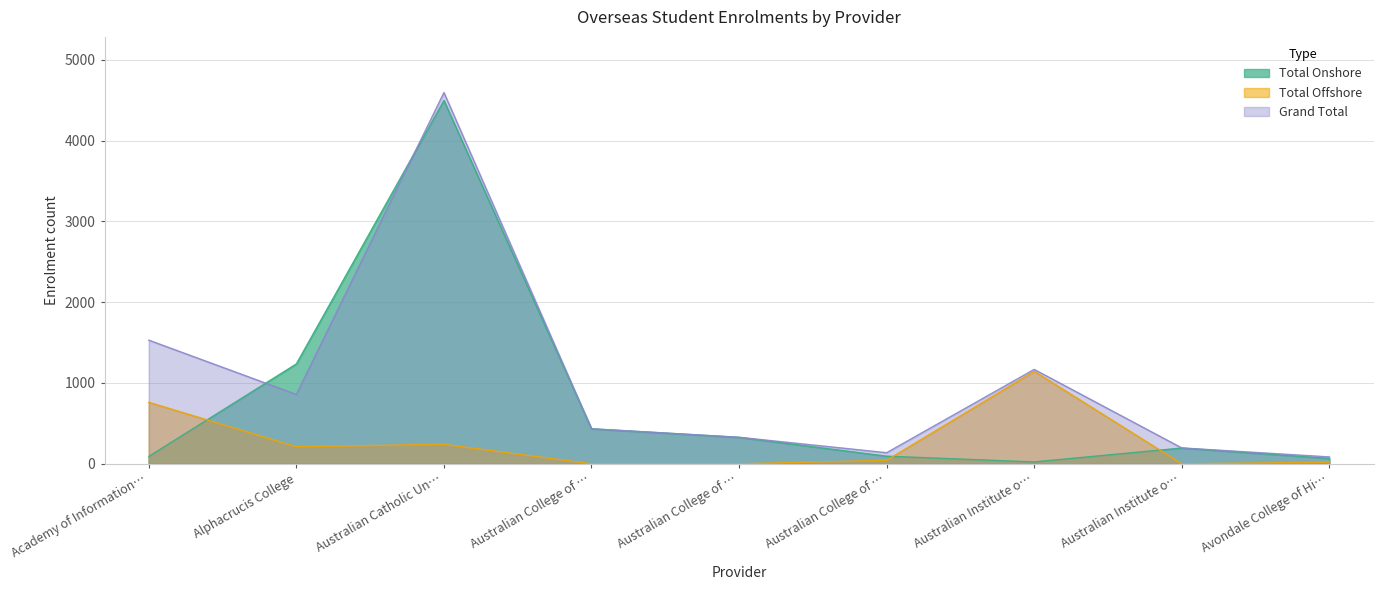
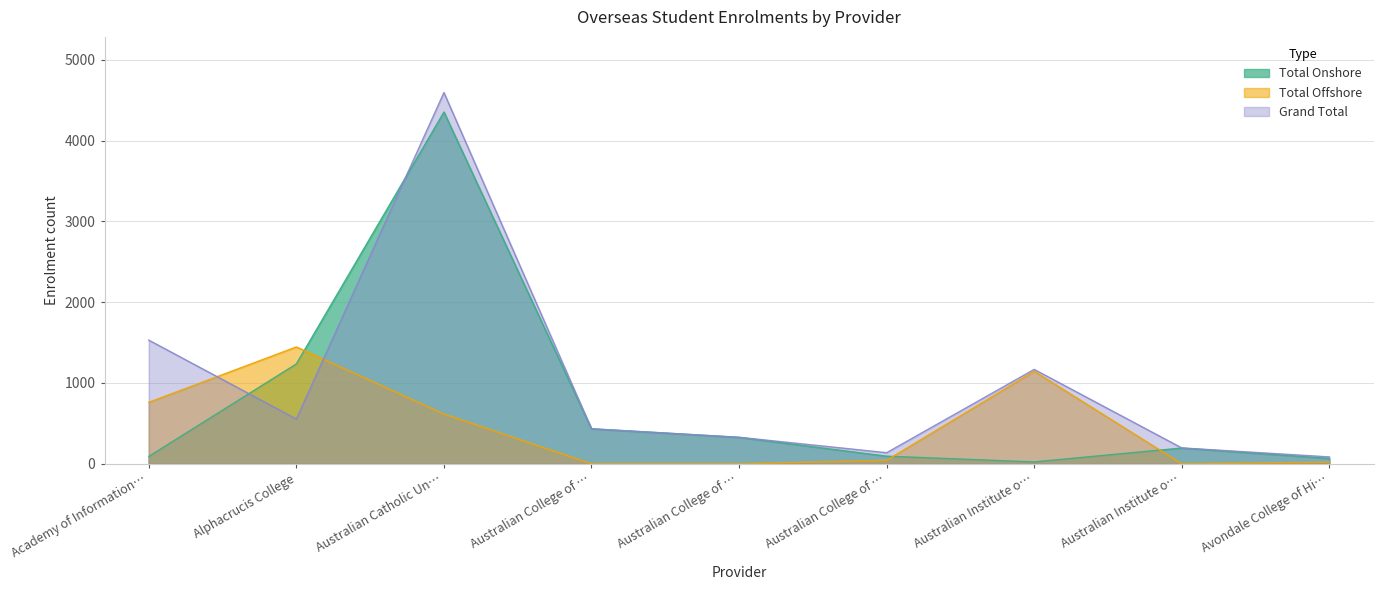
Total Offshore, Alphacrucis College: 200 -> 1400
Grand Total, Alphacrucis College: 900 -> 600
Total Onshore, Australian Catholic Un…: 4500 -> 4400
Total Offshore, Australian Catholic Un…: 200 -> 600
